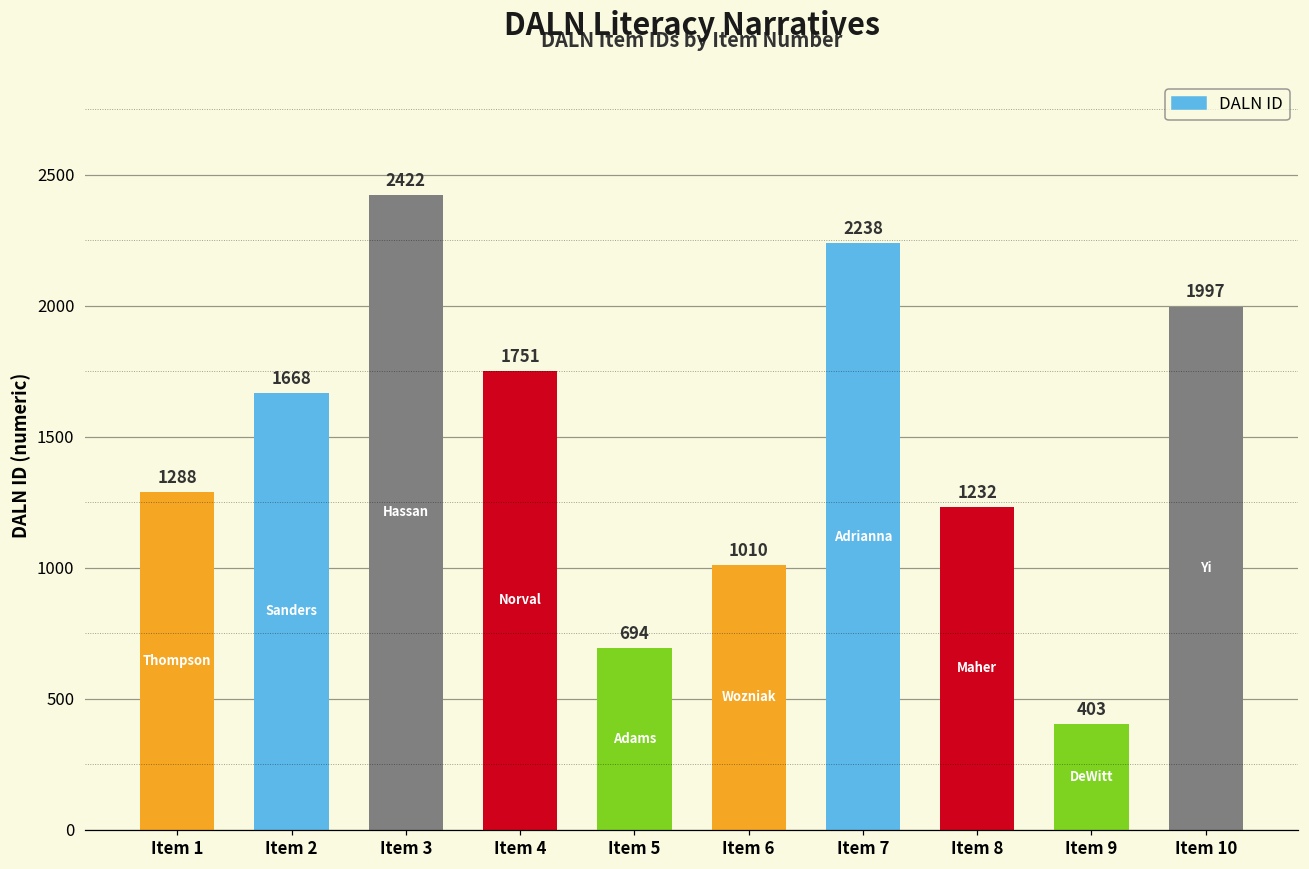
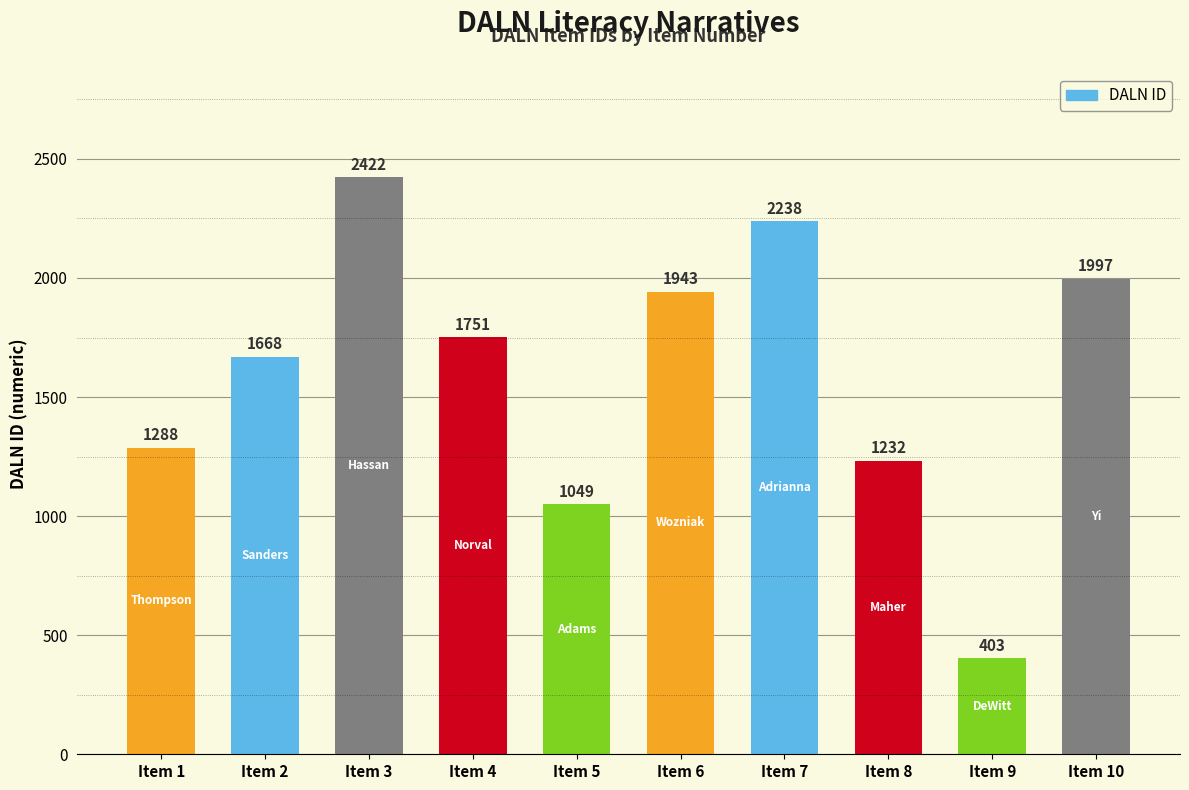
Item 5: 694 -> 1049
Item 6: 1010 -> 1943
